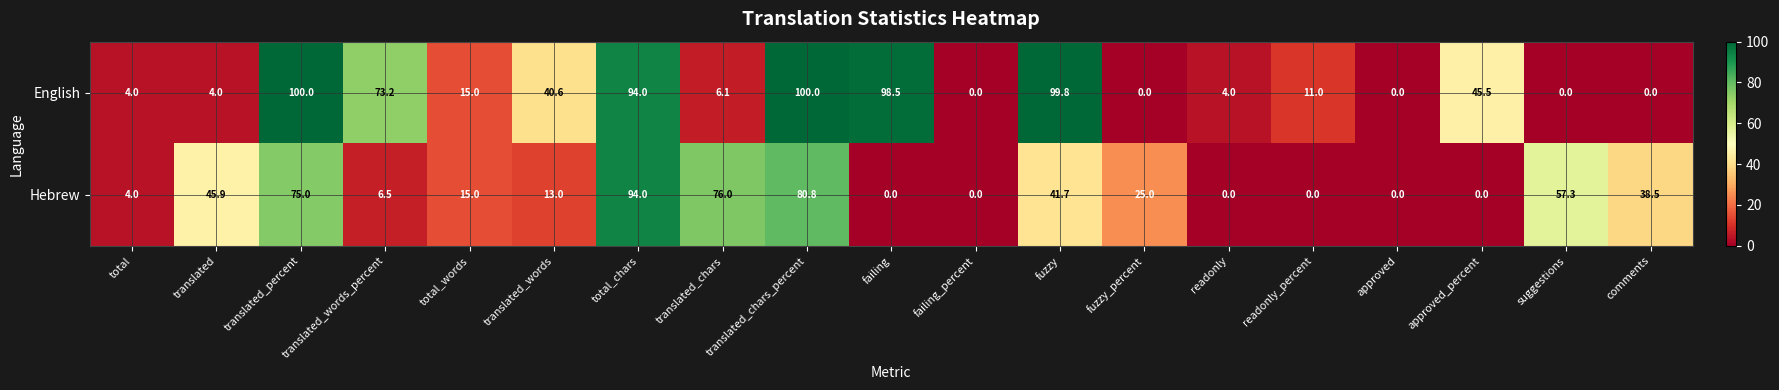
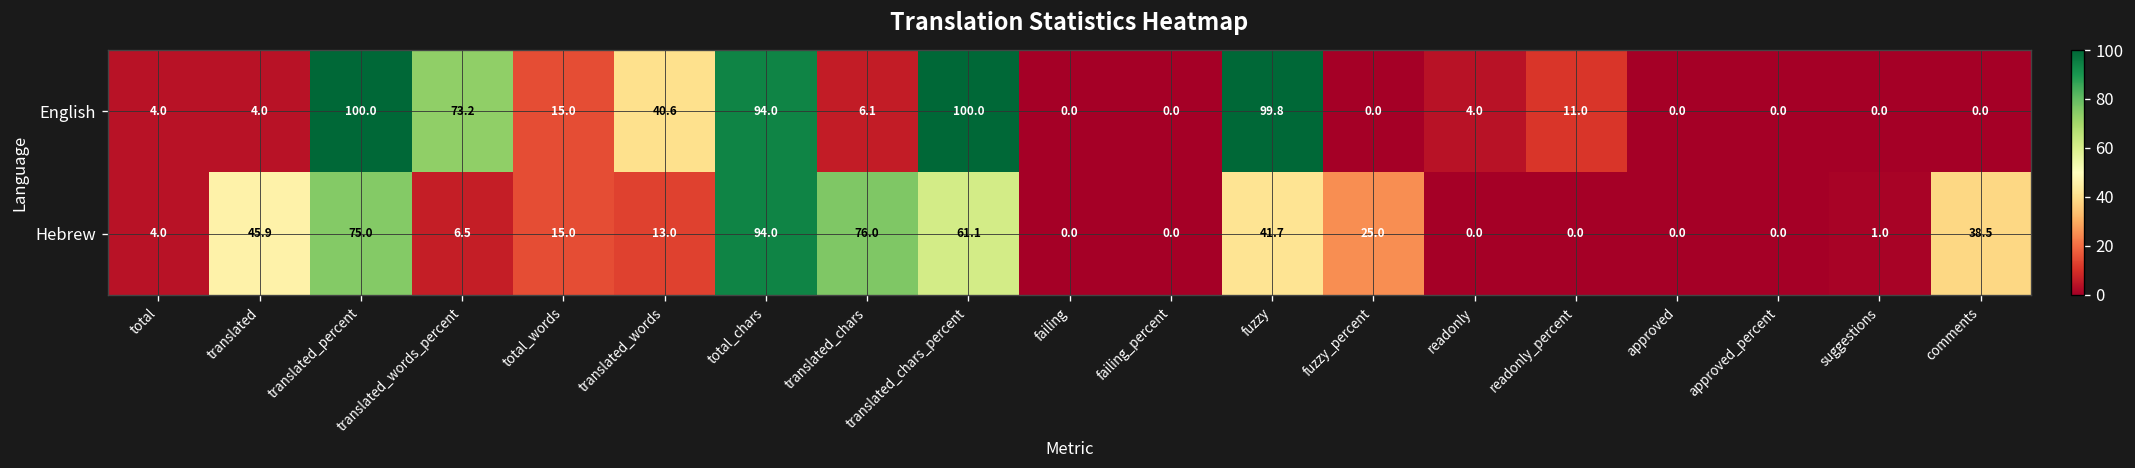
English, failing: 98.5 -> 0.0
English, approved_percent: 45.5 -> 0.0
Hebrew, translated_chars_percent: 80.8 -> 61.1
Hebrew, suggestions: 57.3 -> 1.0
